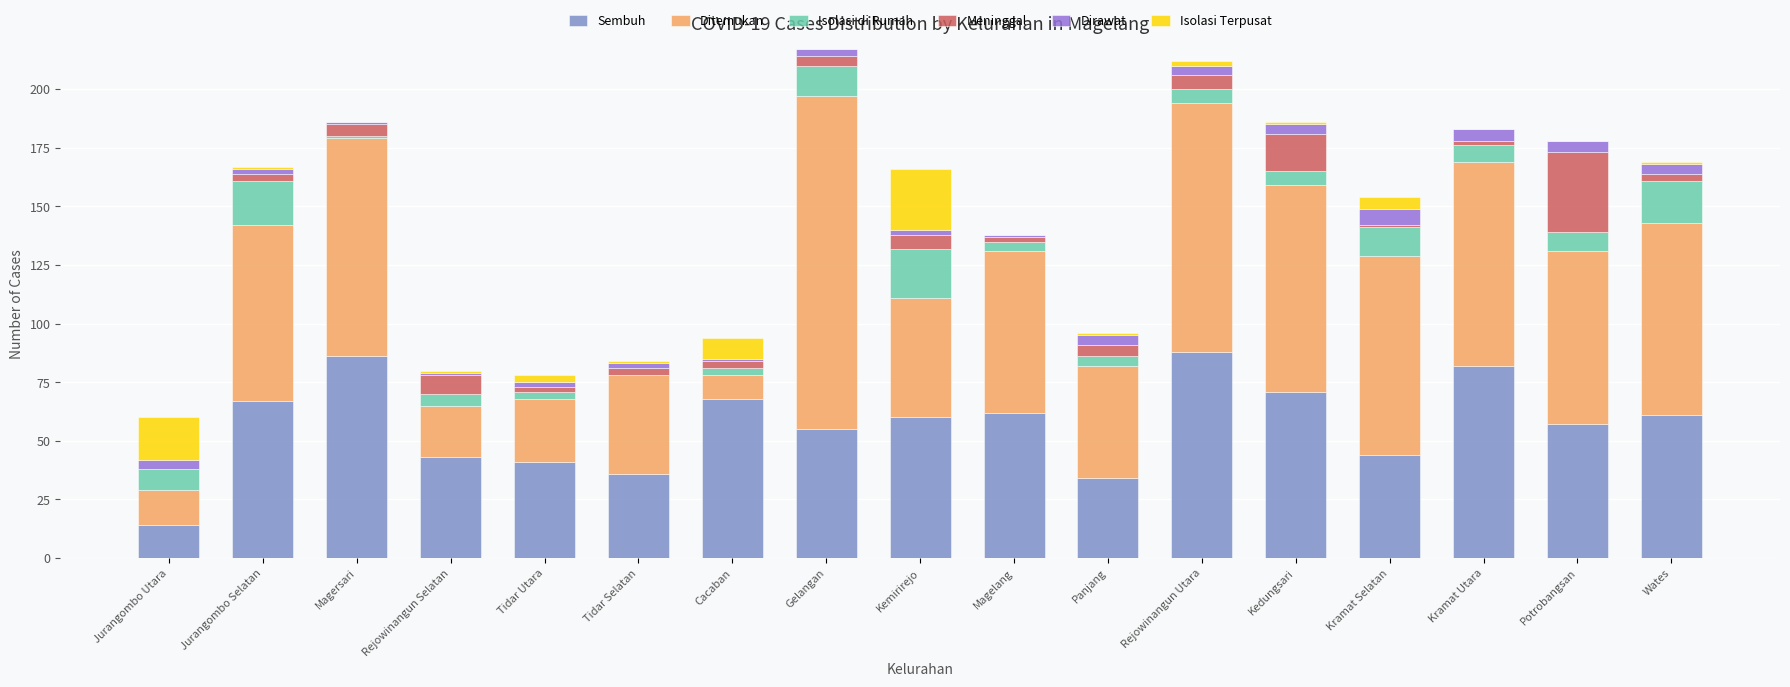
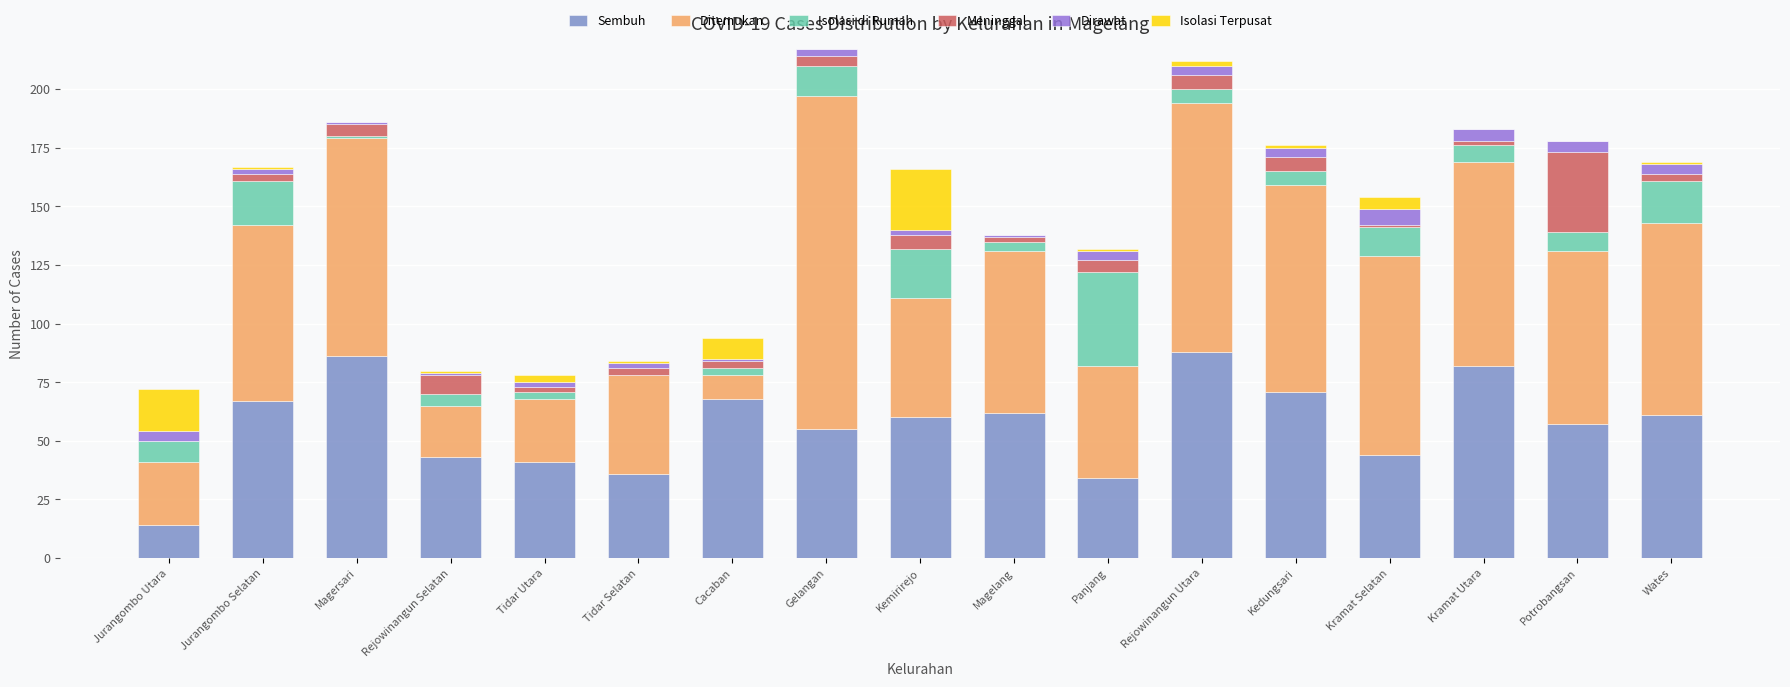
Ditemukan, Jurangombo Utara: 15 -> 27
Isolasi di Rumah, Panjang: 4 -> 40
Meninggal, Kedungsari: 16 -> 6
